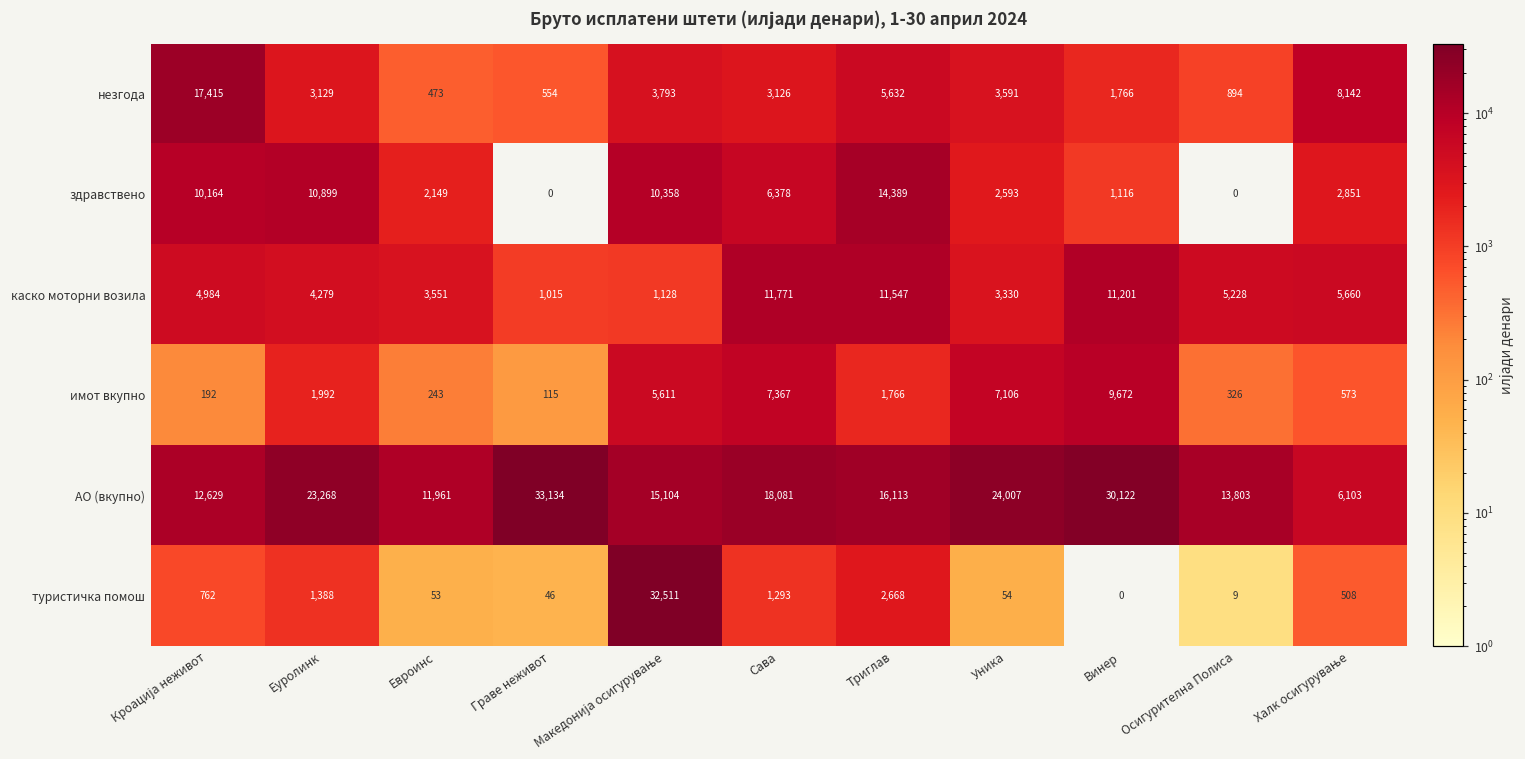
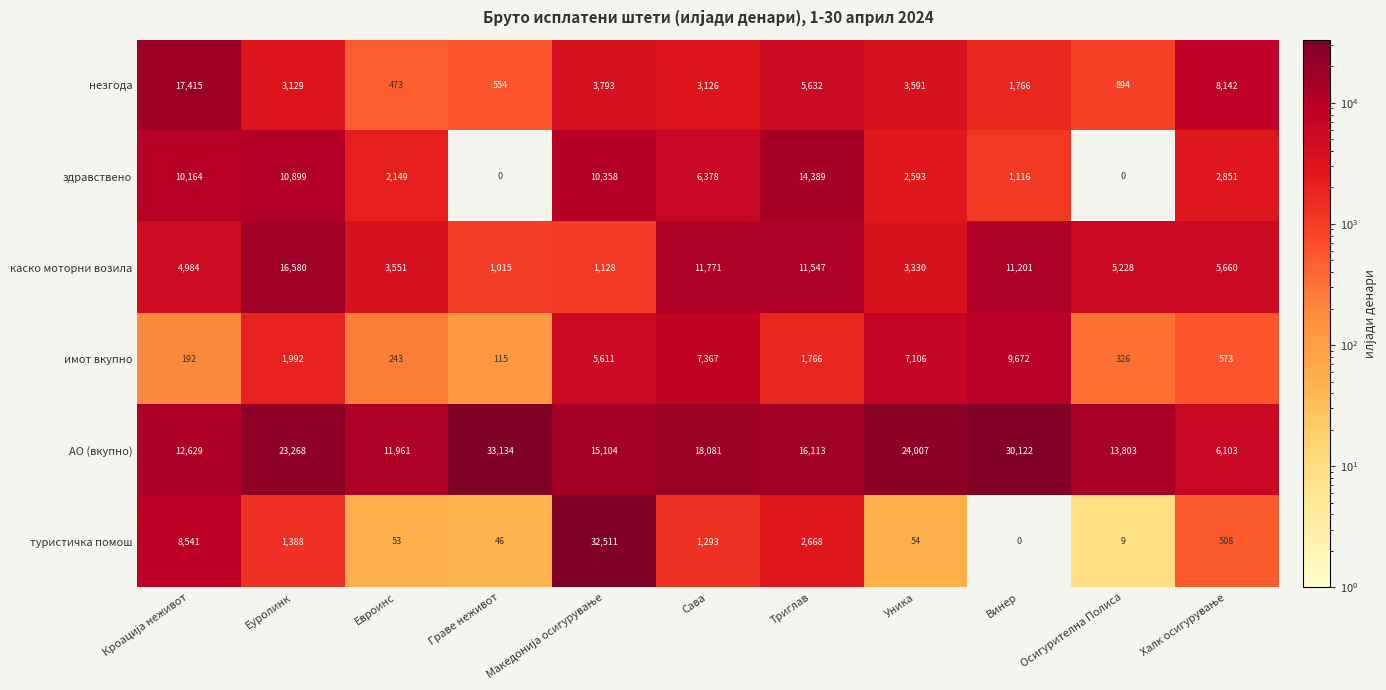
каско моторни возила, Еуролинк: 4,279 -> 16,580
туристичка помош, Кроација неживот: 762 -> 8,541
